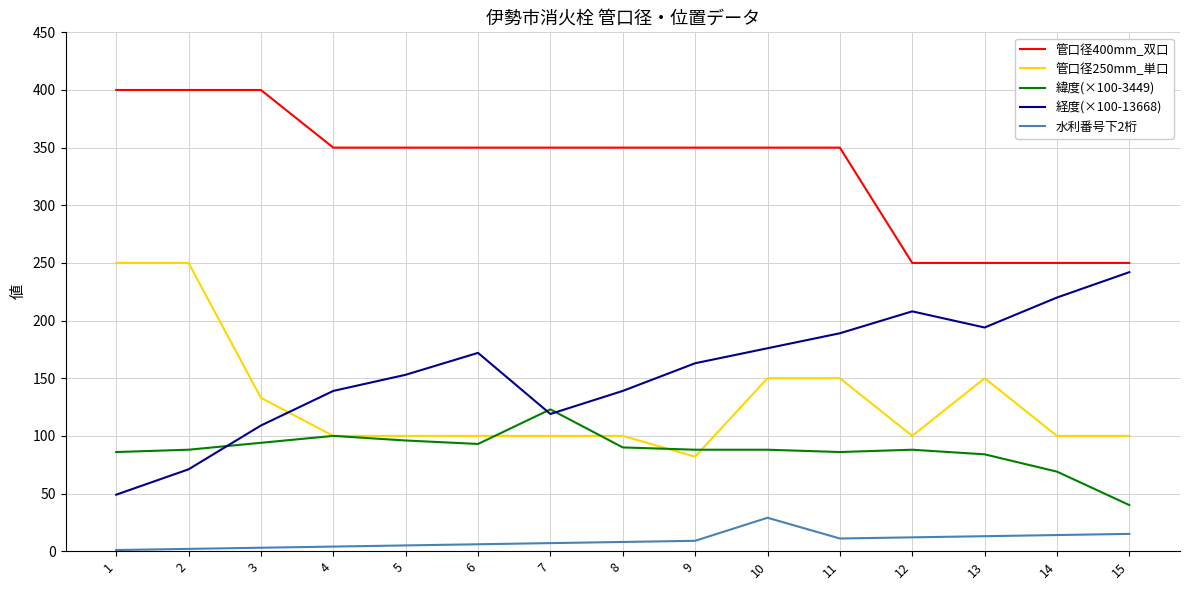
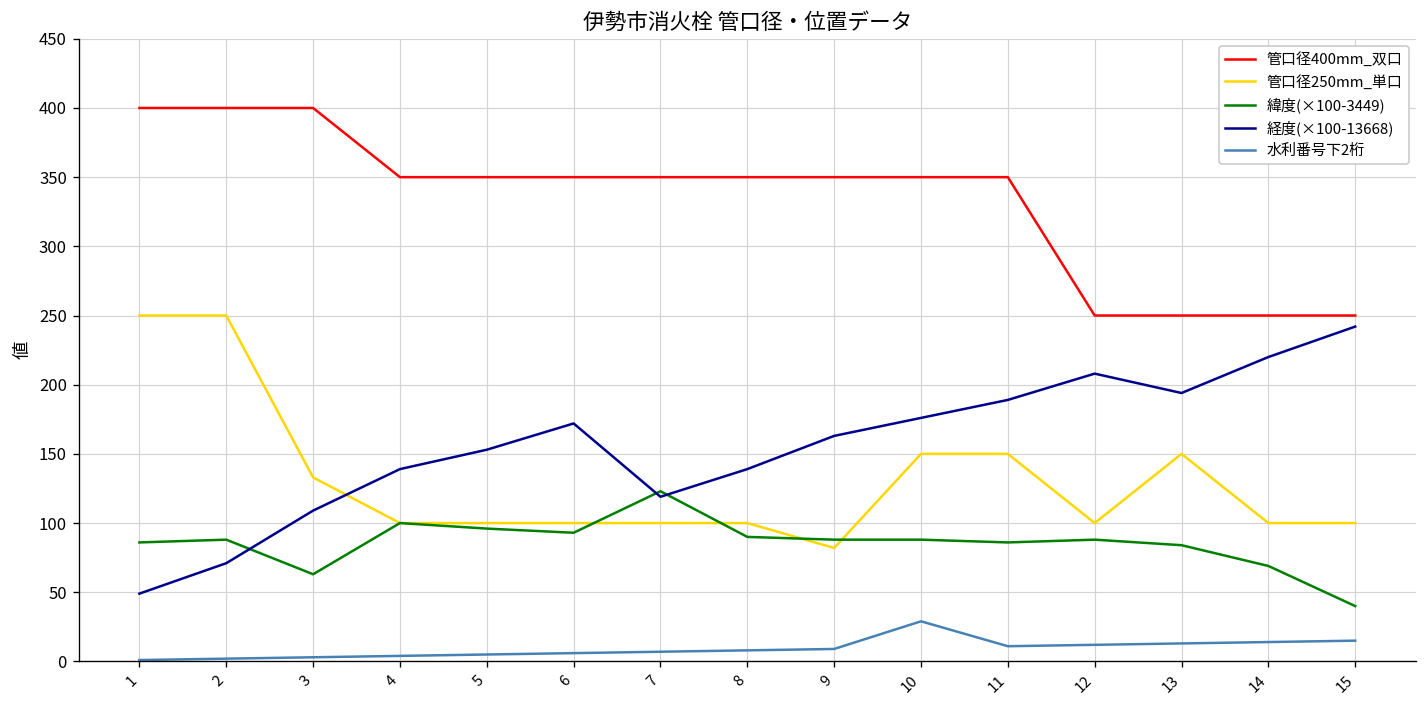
緯度(×100-3449), 3: 94 -> 63
